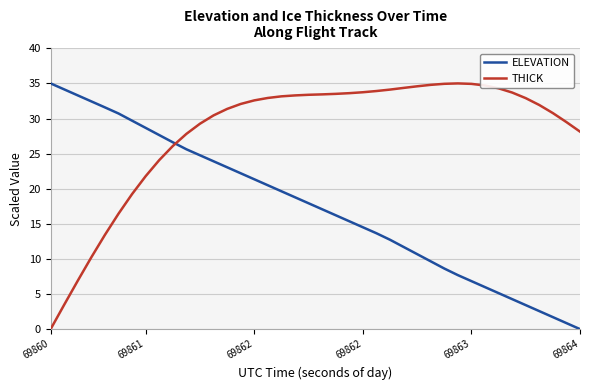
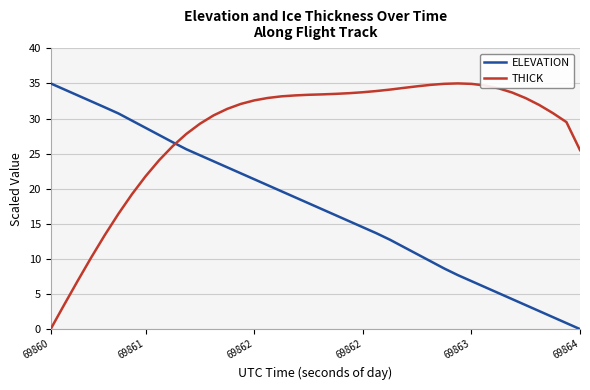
THICK, 69864: 28 -> 25
